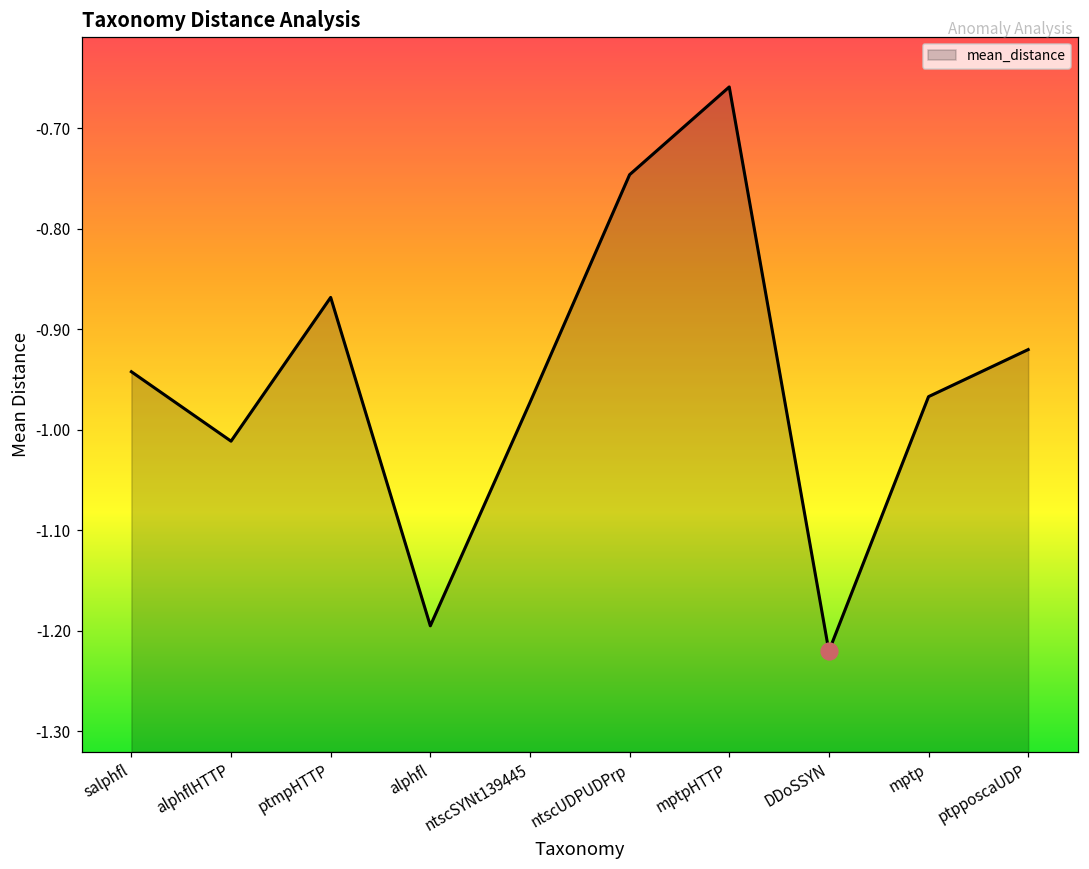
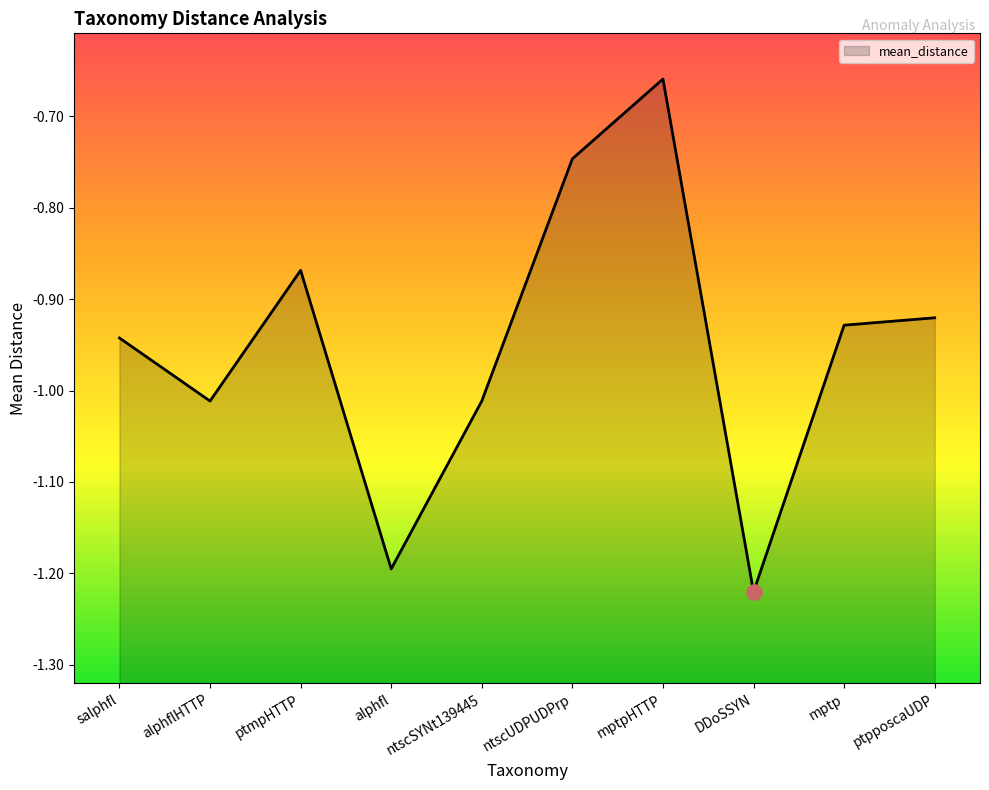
mean_distance, ntscSYNt139445: -0.97 -> -1.01
mean_distance, mptp: -0.97 -> -0.93
